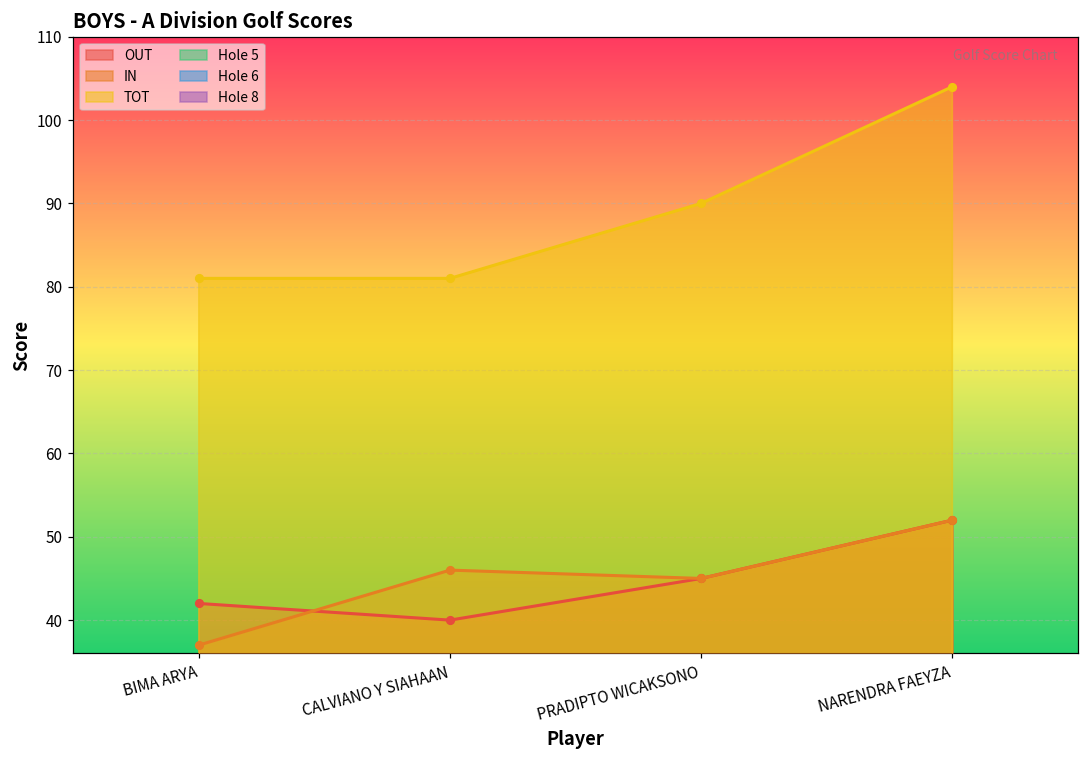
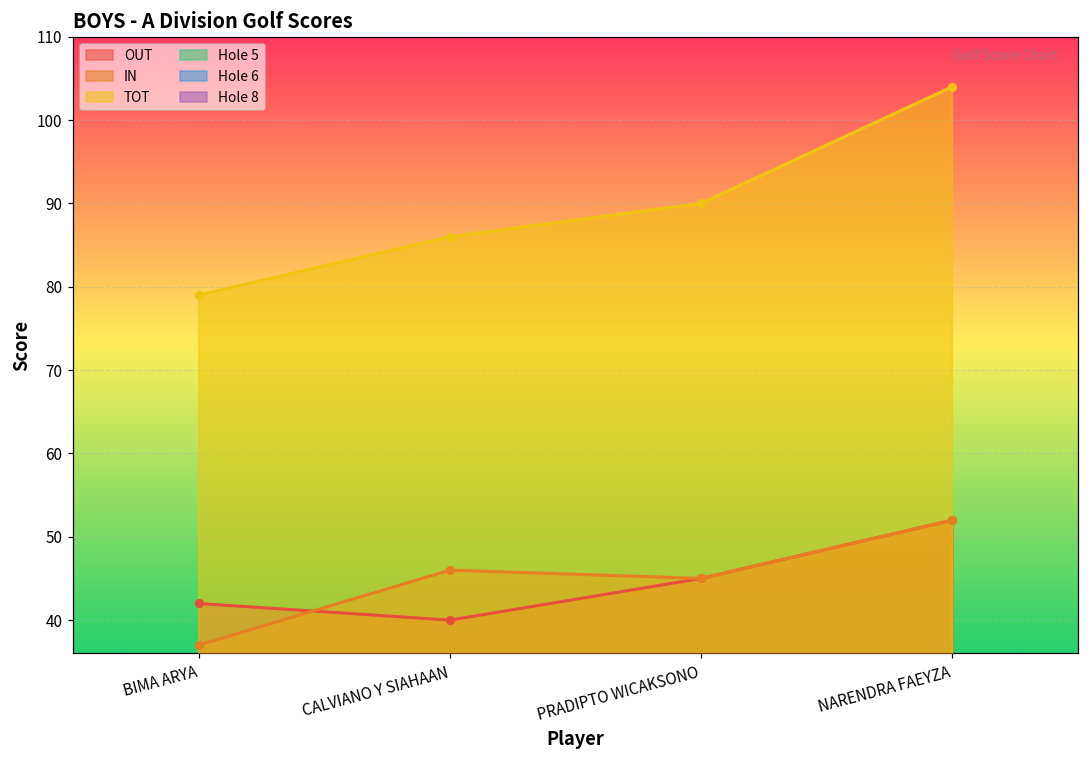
TOT, BIMA ARYA: 81 -> 79
TOT, CALVIANO Y SIAHAAN: 81 -> 86
